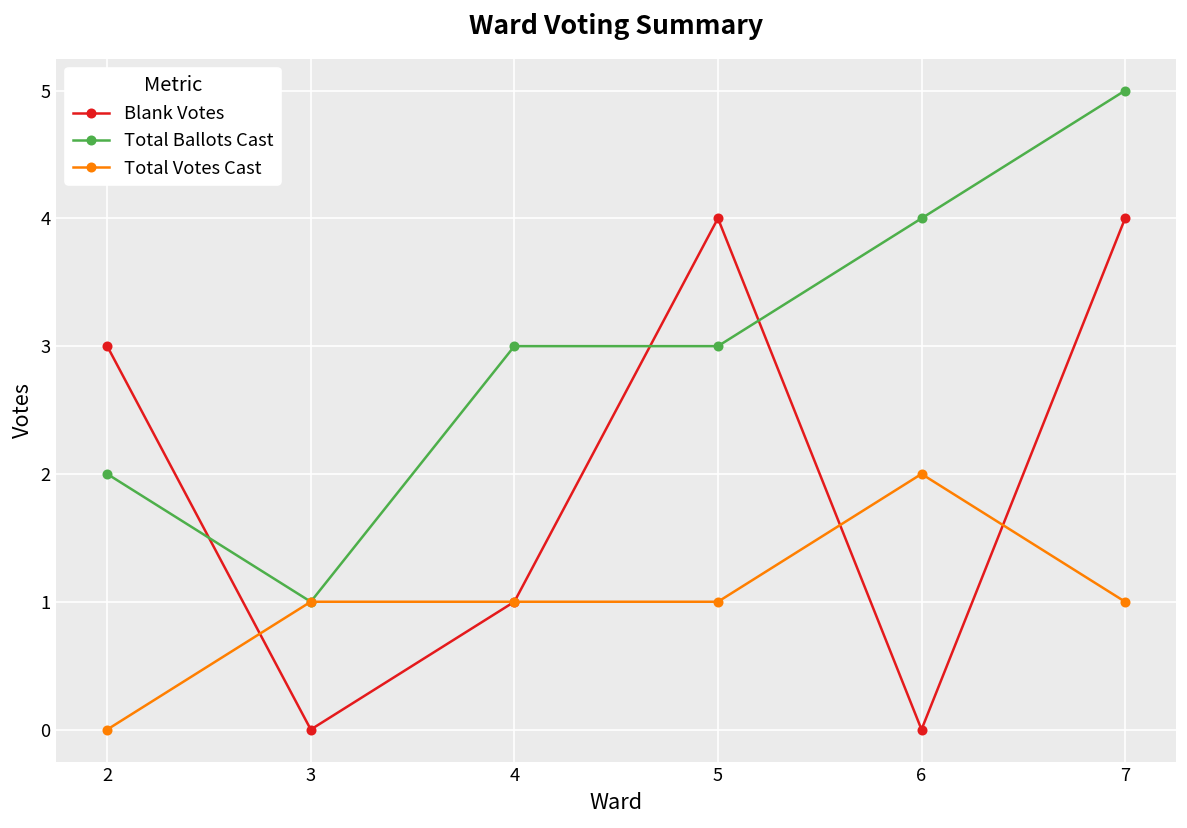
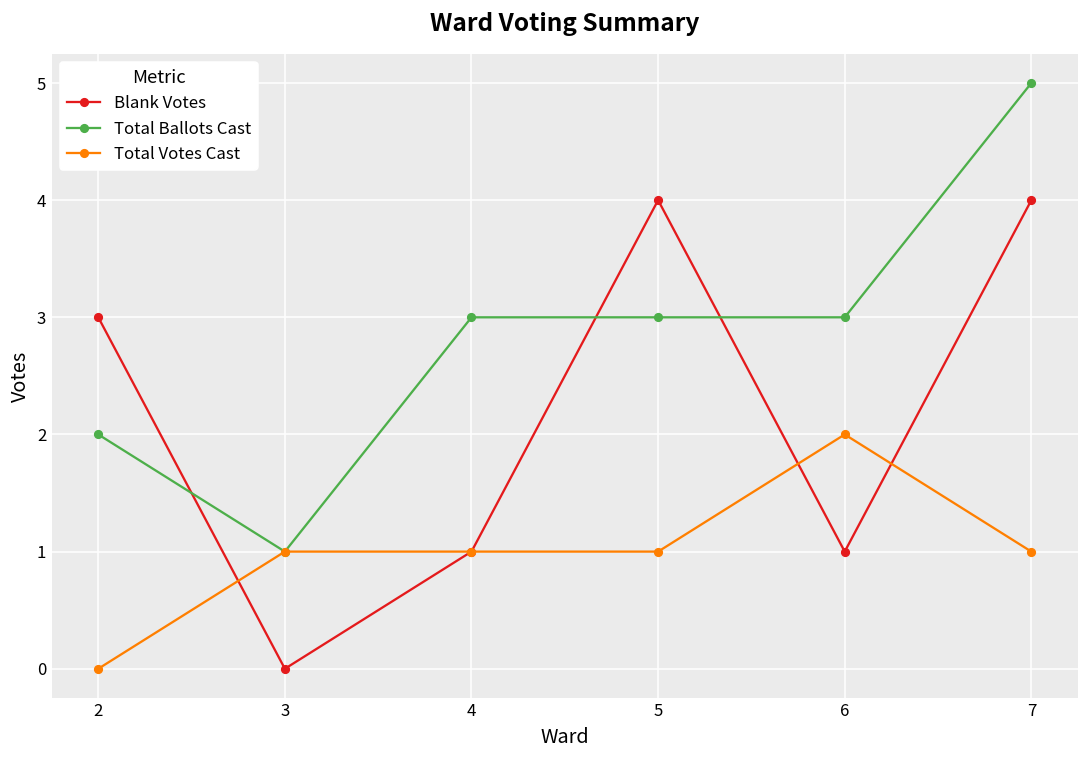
Blank Votes, 6: 0 -> 1
Total Ballots Cast, 6: 4 -> 3
